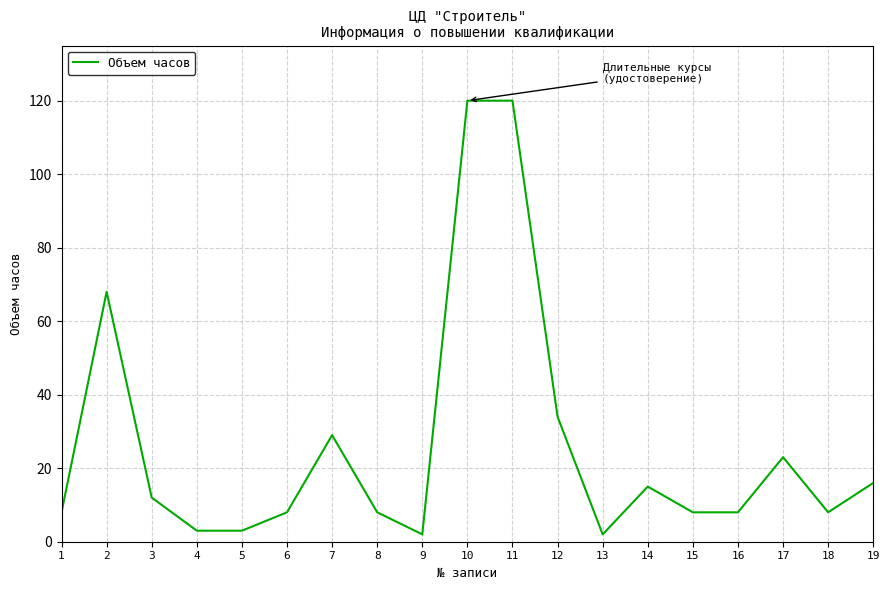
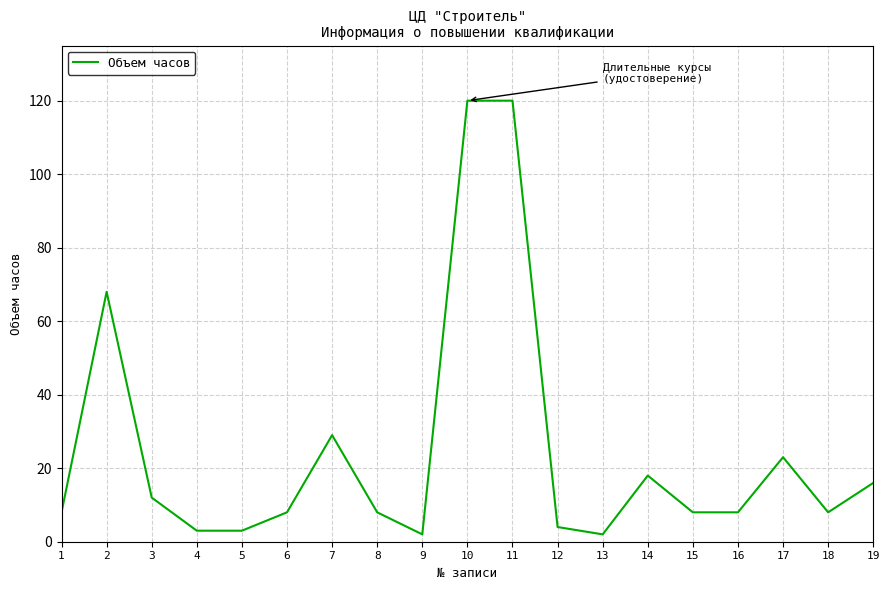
12: 34 -> 4
14: 15 -> 18
